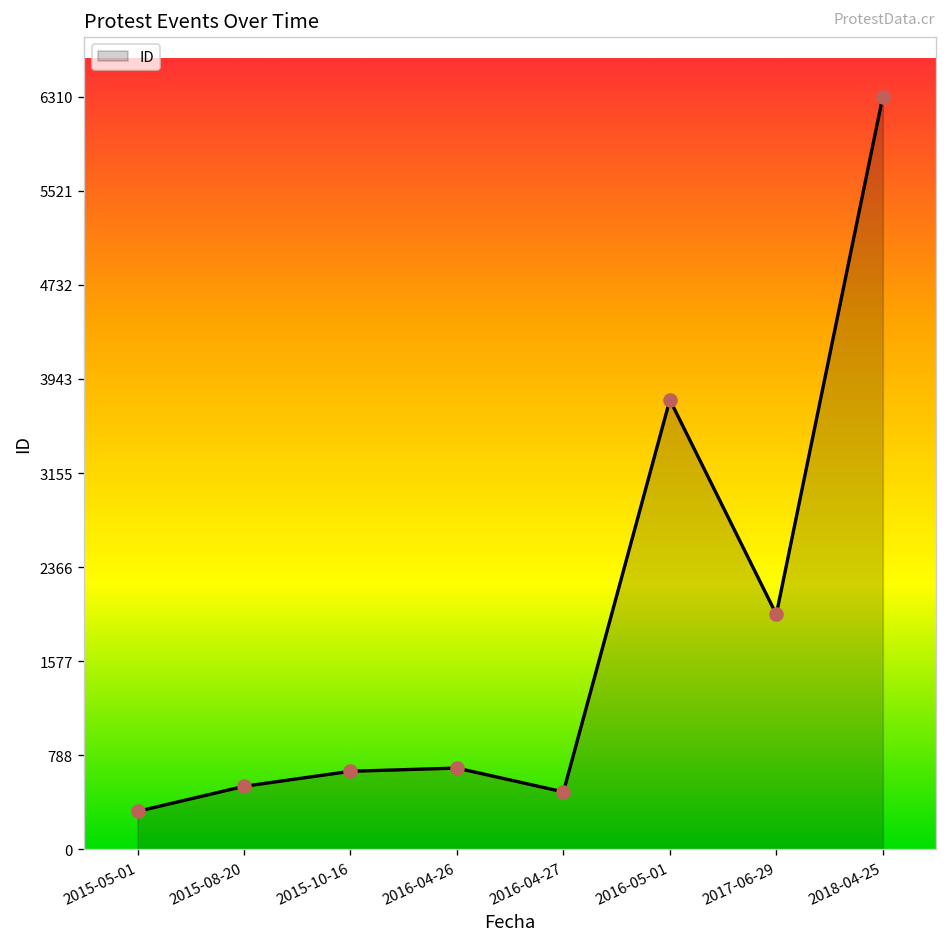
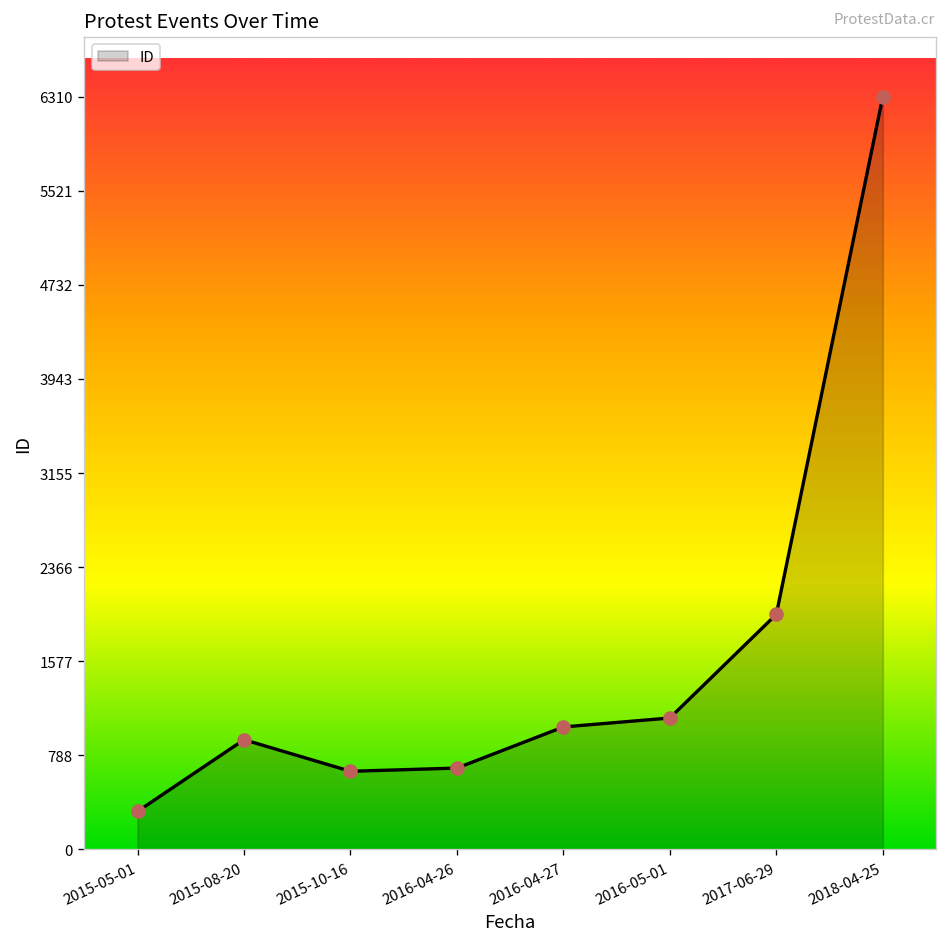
2015-08-20: 500 -> 900
2016-04-27: 500 -> 1000
2016-05-01: 3800 -> 1100
